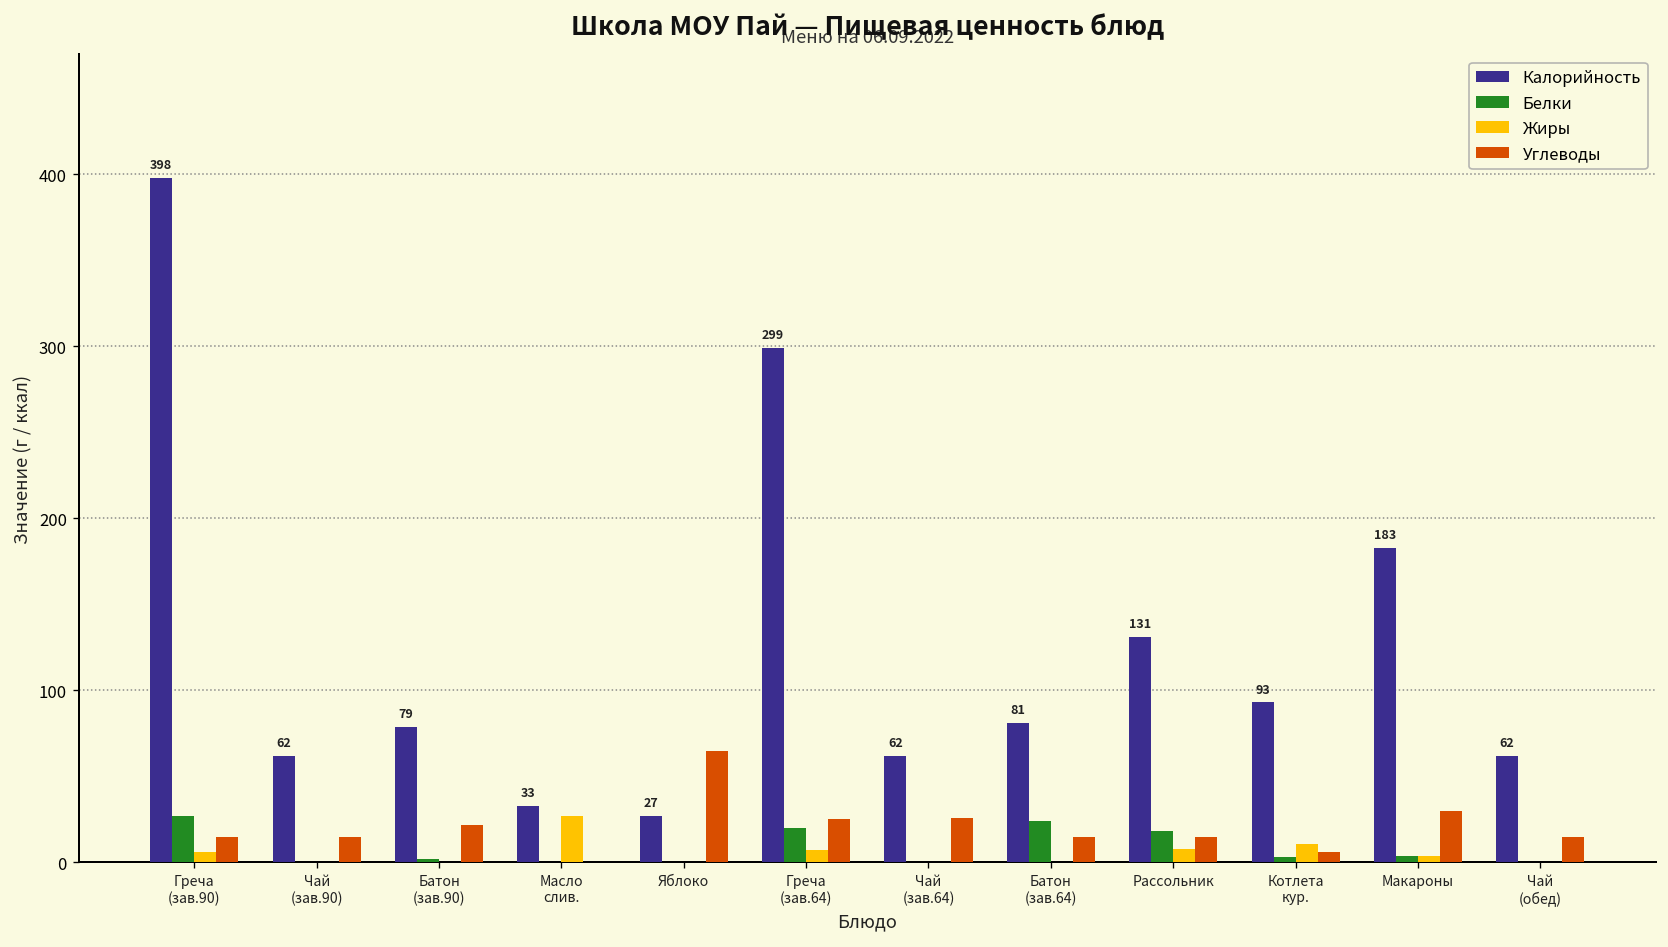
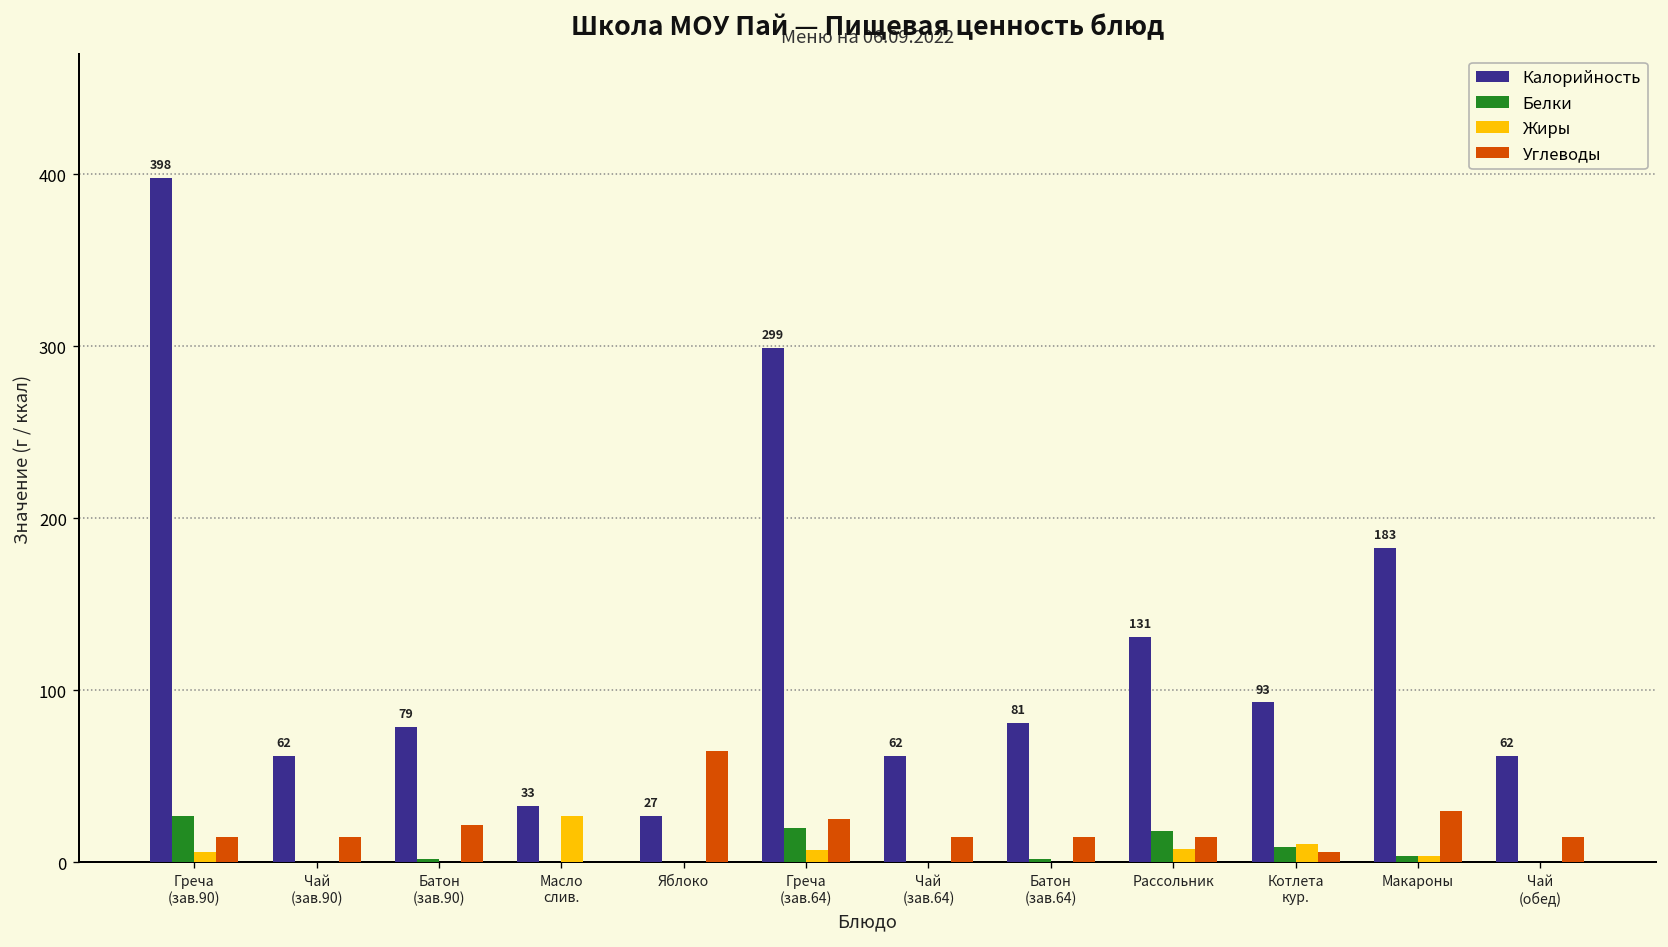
Углеводы, Чай (зав.64): 26 -> 15
Белки, Батон (зав.64): 24 -> 2
Белки, Котлета кур.: 3 -> 9
